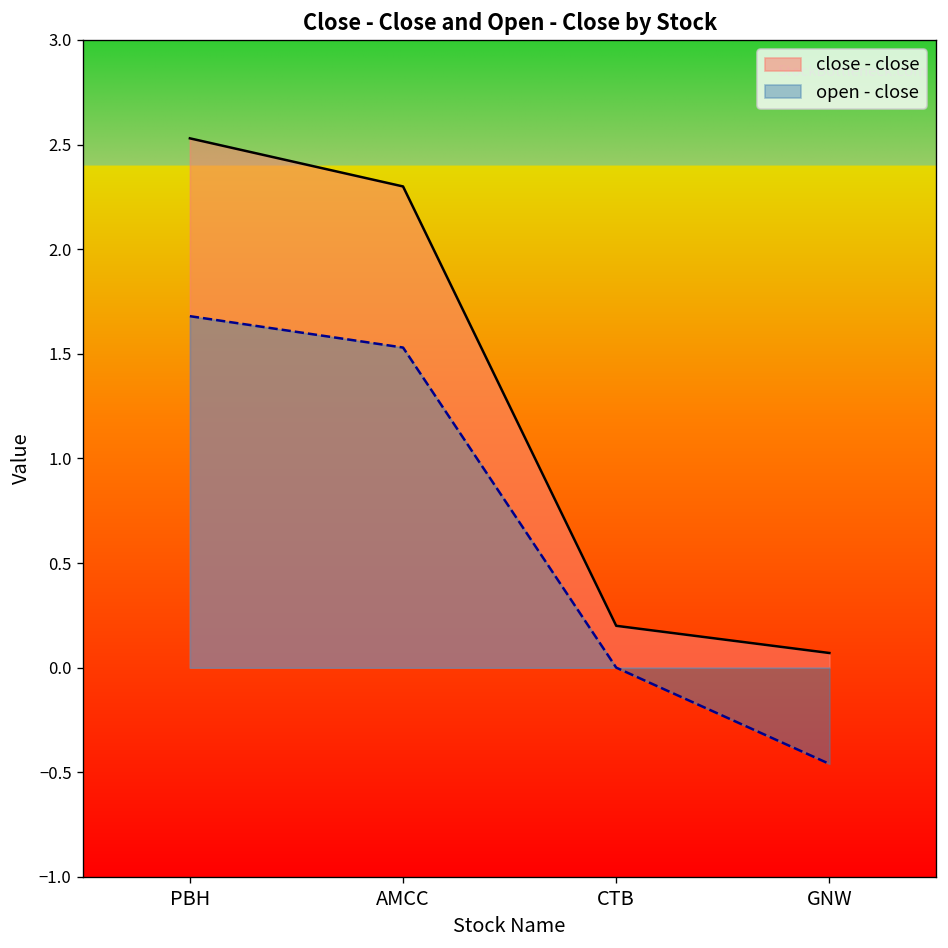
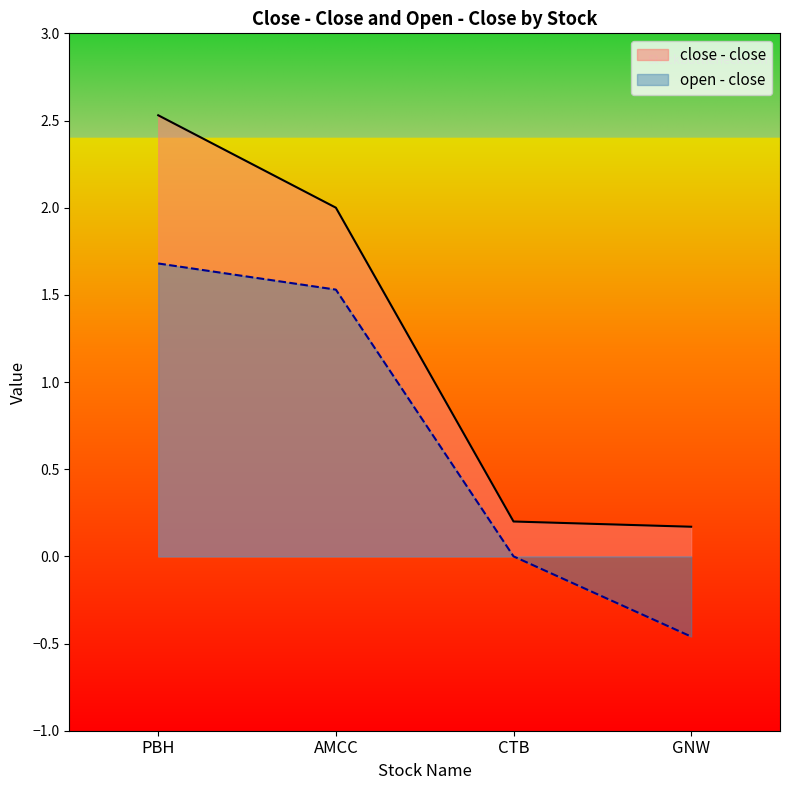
close - close, AMCC: 2.3 -> 2.0
close - close, GNW: 0.07 -> 0.17
